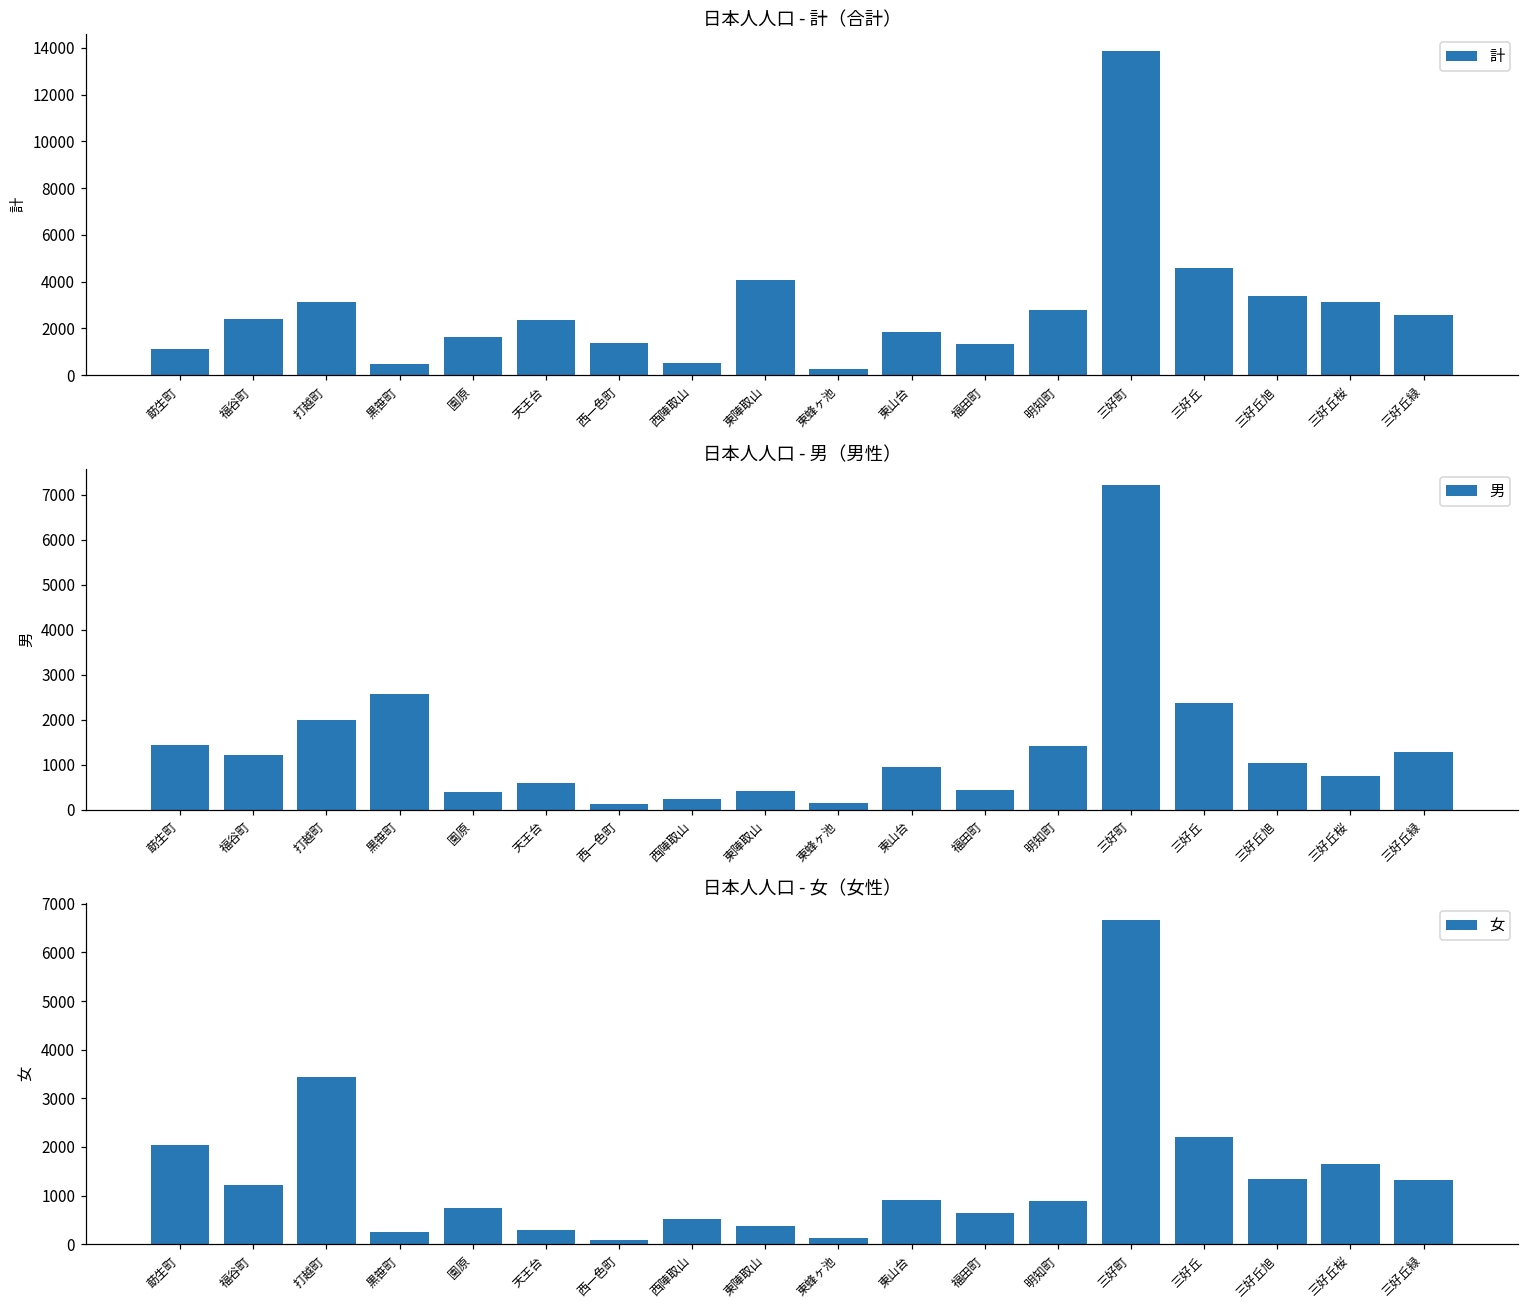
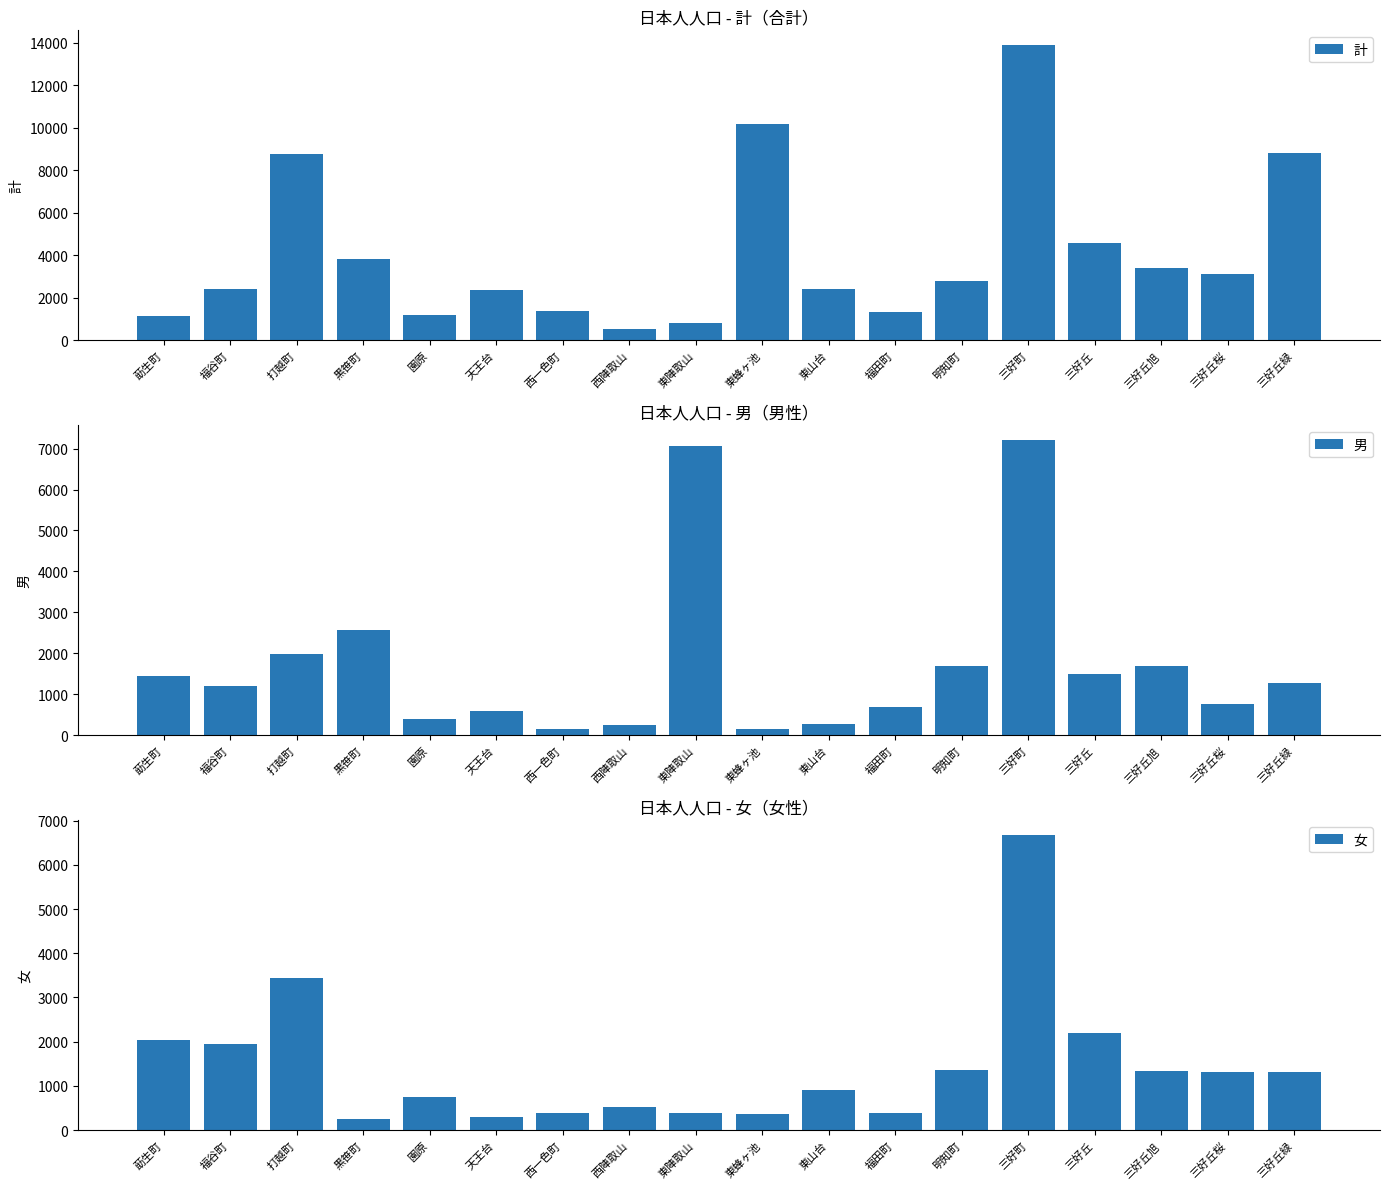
日本人人口 - 計（合計）, 打越町: 3100 -> 8700
日本人人口 - 計（合計）, 黒笹町: 500 -> 3800
日本人人口 - 計（合計）, 園原: 1600 -> 1200
日本人人口 - 計（合計）, 東陣取山: 4100 -> 800
日本人人口 - 計（合計）, 東蜂ヶ池: 300 -> 10200
日本人人口 - 計（合計）, 東山台: 1900 -> 2400
日本人人口 - 計（合計）, 三好丘緑: 2600 -> 8800
日本人人口 - 男（男性）, 東陣取山: 400 -> 7100
日本人人口 - 男（男性）, 東山台: 900 -> 300
日本人人口 - 男（男性）, 福田町: 400 -> 700
日本人人口 - 男（男性）, 明知町: 1400 -> 1700
日本人人口 - 男（男性）, 三好丘: 2400 -> 1500
日本人人口 - 男（男性）, 三好丘旭: 1000 -> 1700
日本人人口 - 女（女性）, 福谷町: 1200 -> 2000
日本人人口 - 女（女性）, 西一色町: 100 -> 400
日本人人口 - 女（女性）, 東蜂ヶ池: 100 -> 400
日本人人口 - 女（女性）, 福田町: 700 -> 400
日本人人口 - 女（女性）, 明知町: 900 -> 1400
日本人人口 - 女（女性）, 三好丘桜: 1600 -> 1300
